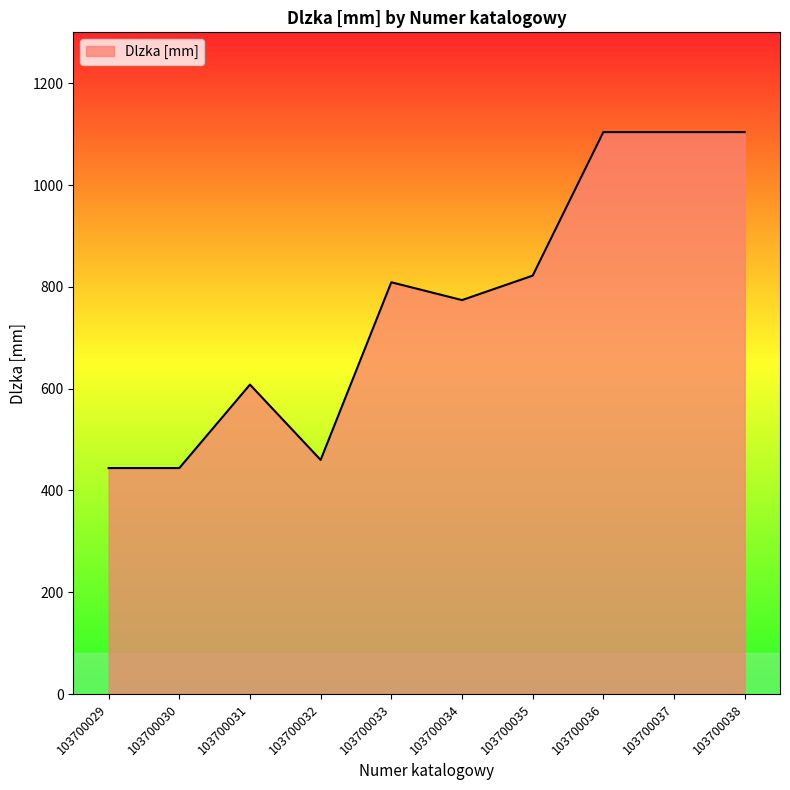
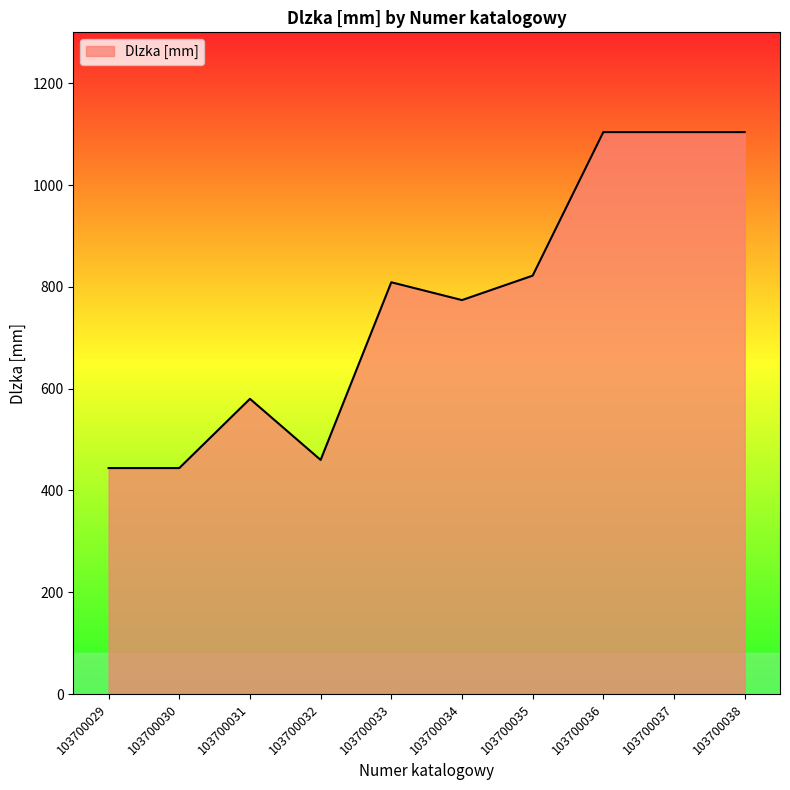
103700031: 610 -> 580
